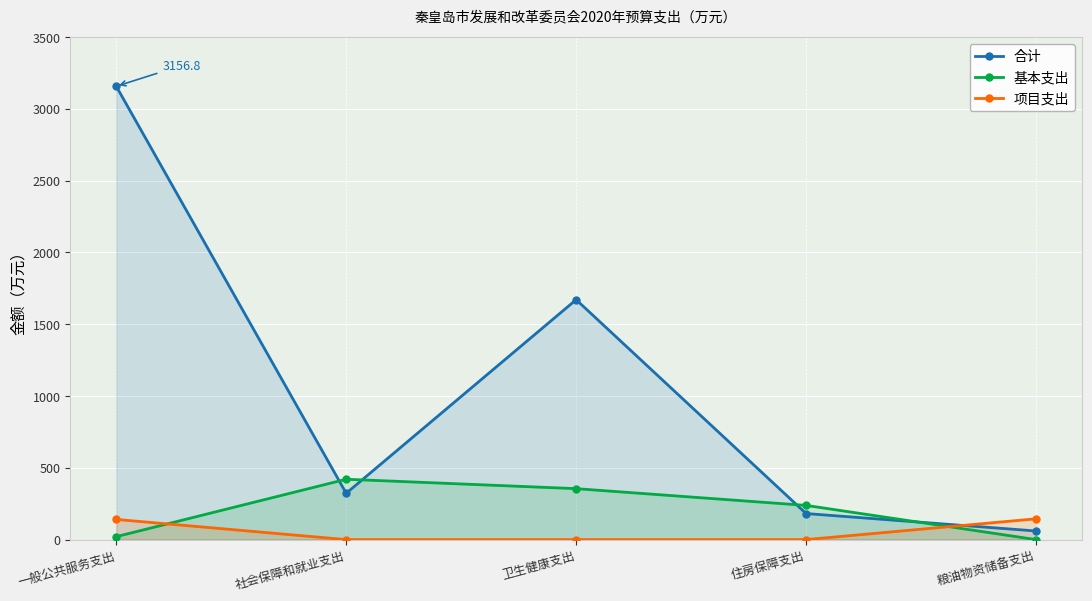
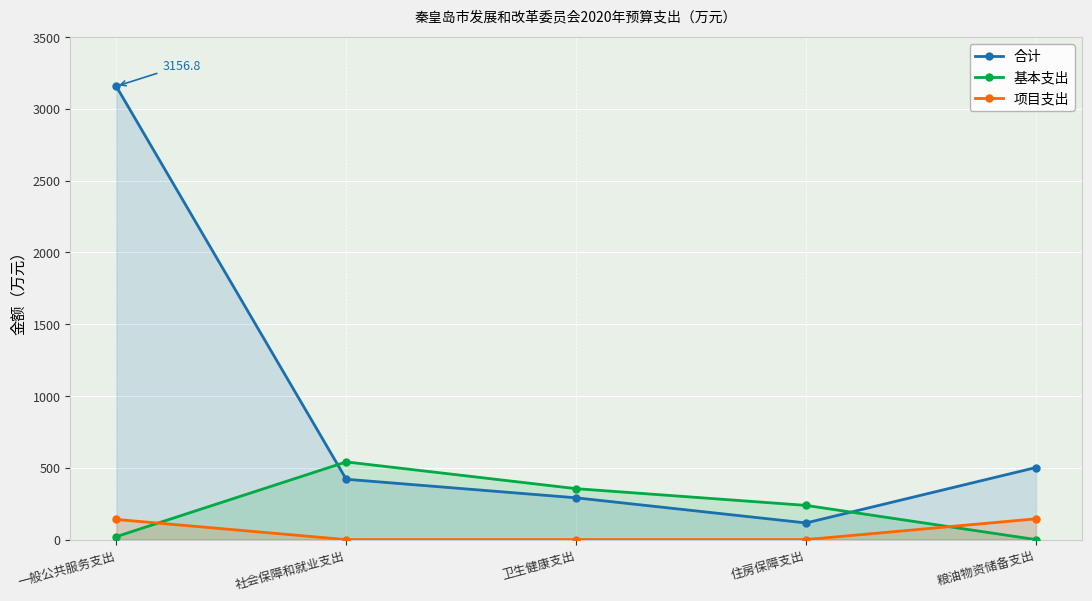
合计, 社会保障和就业支出: 320 -> 420
基本支出, 社会保障和就业支出: 420 -> 540
合计, 卫生健康支出: 1670 -> 290
合计, 住房保障支出: 180 -> 120
合计, 粮油物资储备支出: 60 -> 500
